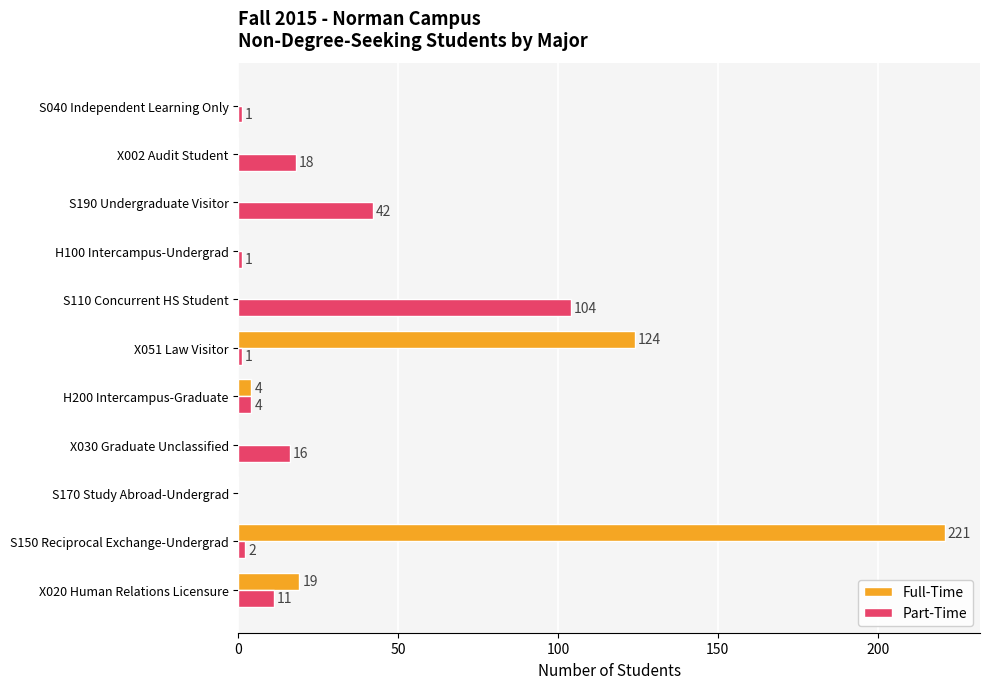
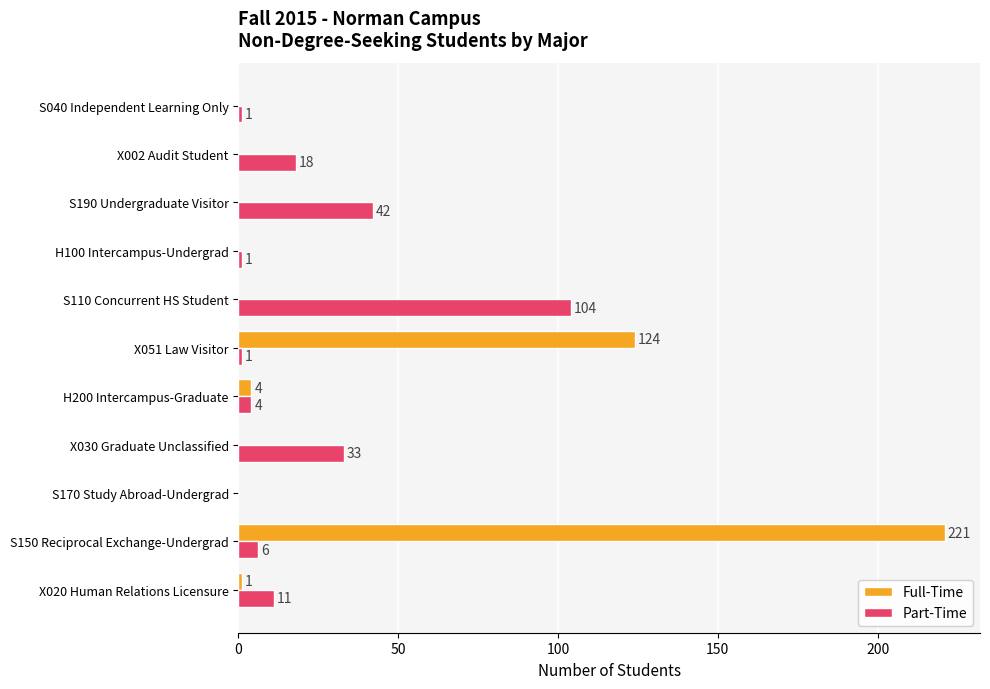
Part-Time, X030 Graduate Unclassified: 16 -> 33
Part-Time, S150 Reciprocal Exchange-Undergrad: 2 -> 6
Full-Time, X020 Human Relations Licensure: 19 -> 1
